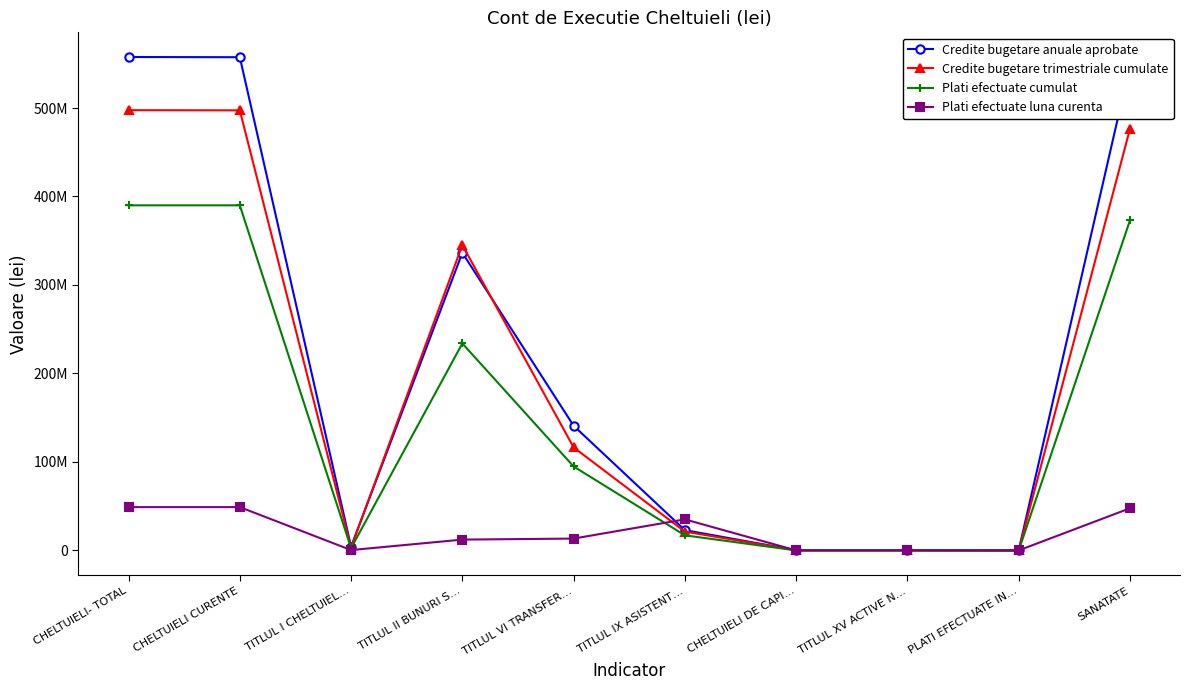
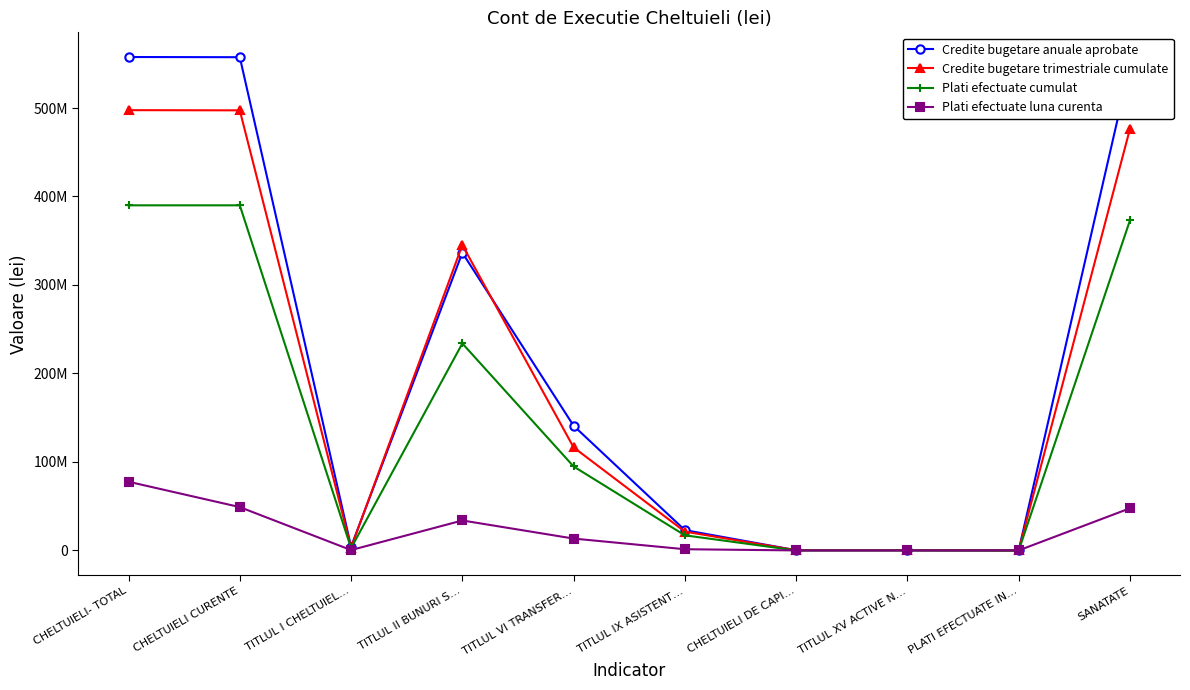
Plati efectuate luna curenta, CHELTUIELI- TOTAL: 50000000 -> 80000000
Plati efectuate luna curenta, TITLUL II BUNURI S…: 10000000 -> 30000000
Plati efectuate luna curenta, TITLUL IX ASISTENT…: 40000000 -> 0
